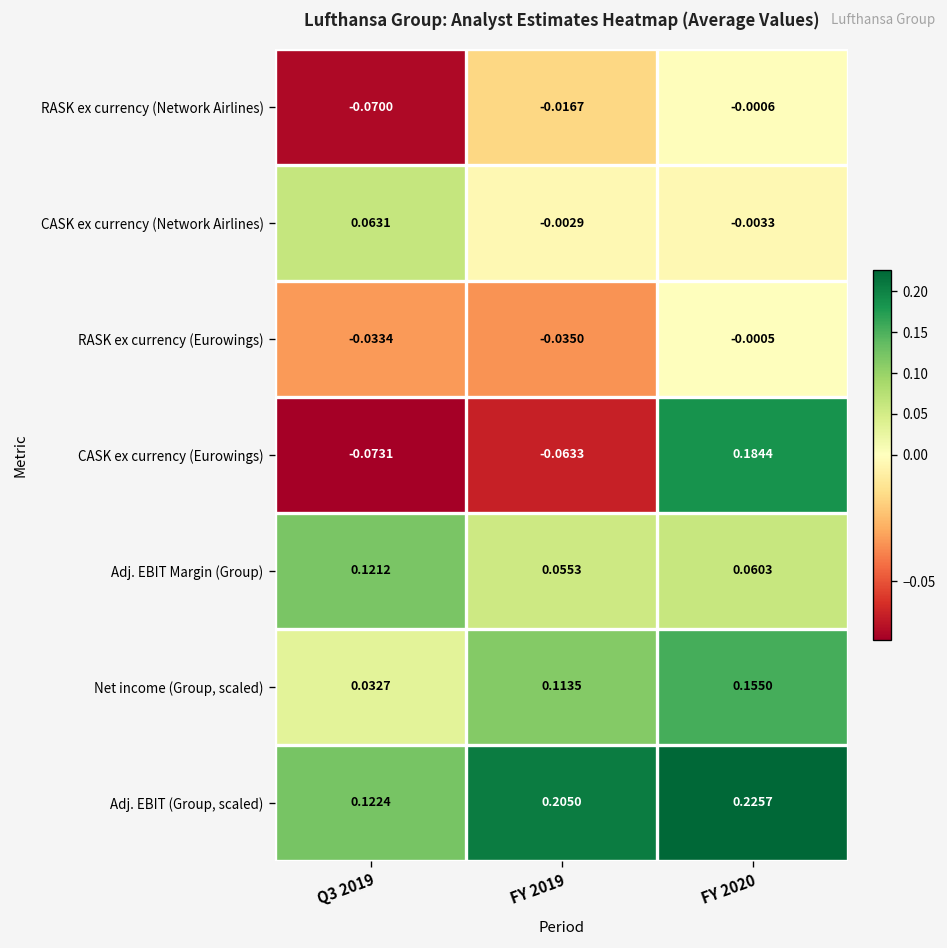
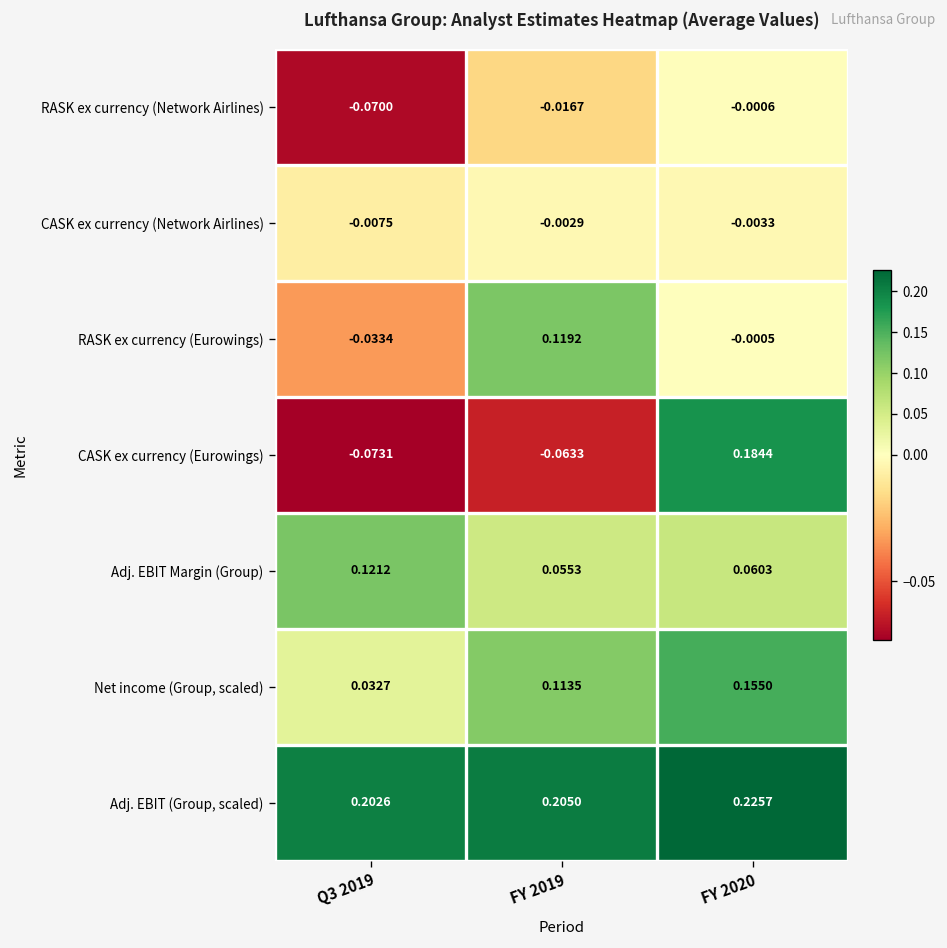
CASK ex currency (Network Airlines), Q3 2019: 0.0631 -> -0.0075
RASK ex currency (Eurowings), FY 2019: -0.0350 -> 0.1192
Adj. EBIT (Group, scaled), Q3 2019: 0.1224 -> 0.2026
